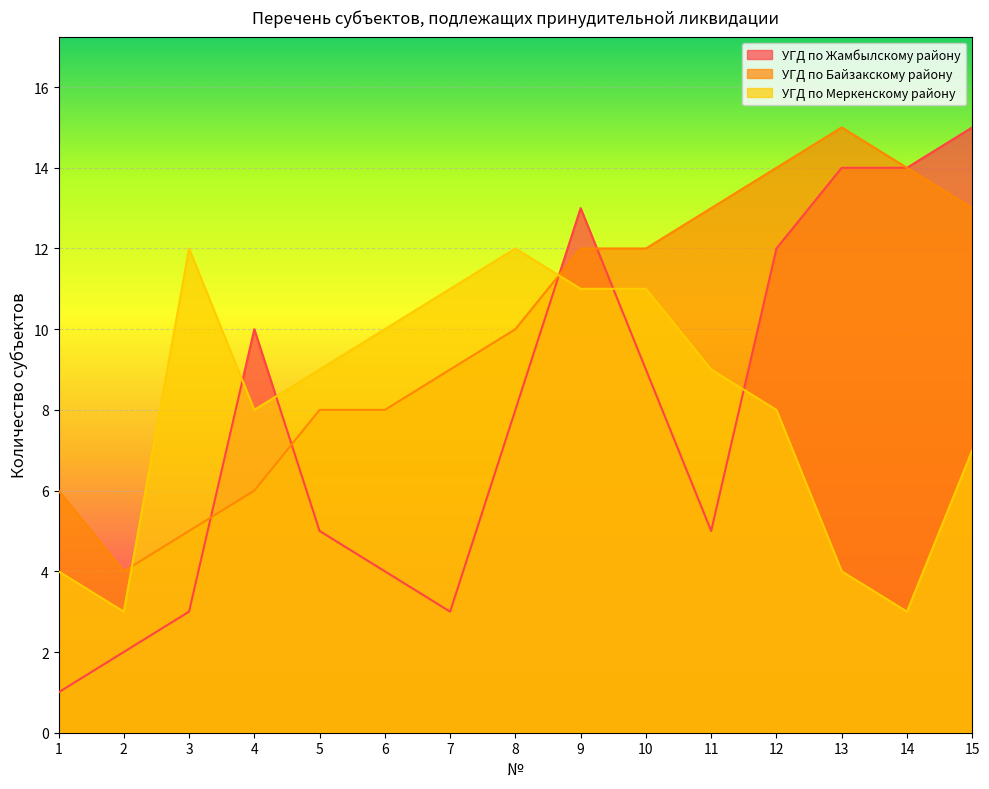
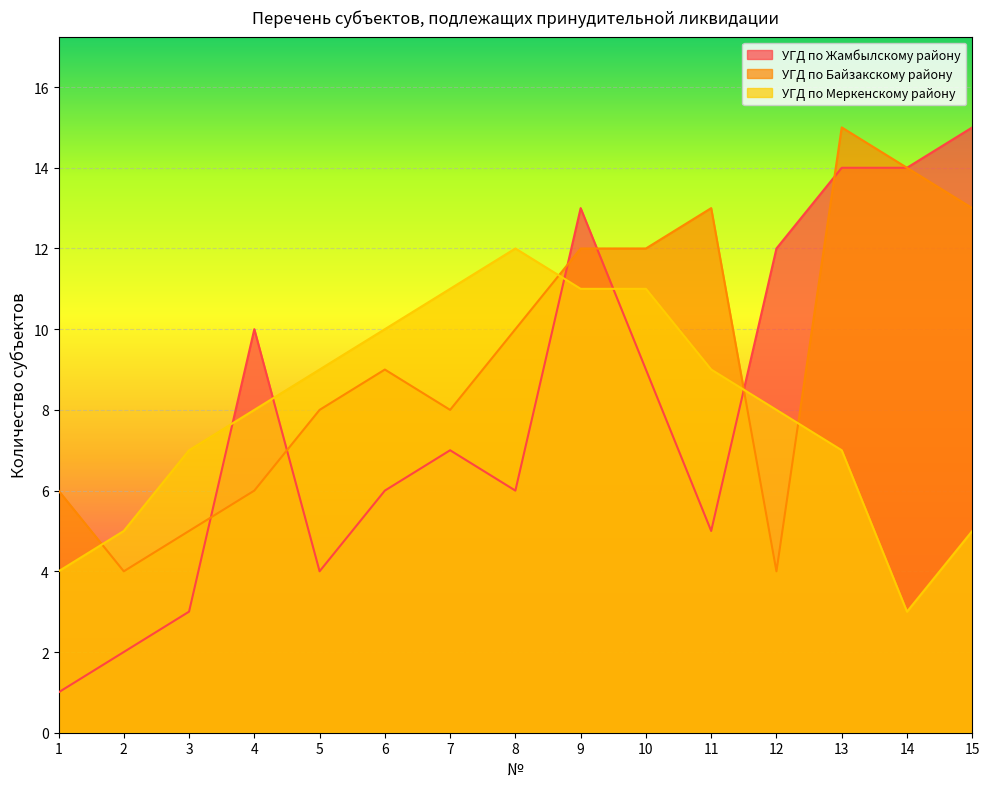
УГД по Меркенскому району, 2: 3 -> 5
УГД по Меркенскому району, 3: 12 -> 7
УГД по Жамбылскому району, 5: 5 -> 4
УГД по Жамбылскому району, 6: 4 -> 6
УГД по Байзакскому району, 6: 8 -> 9
УГД по Жамбылскому району, 7: 3 -> 7
УГД по Байзакскому району, 7: 9 -> 8
УГД по Жамбылскому району, 8: 8 -> 6
УГД по Байзакскому району, 12: 14 -> 4
УГД по Меркенскому району, 13: 4 -> 7
УГД по Меркенскому району, 15: 7 -> 5
